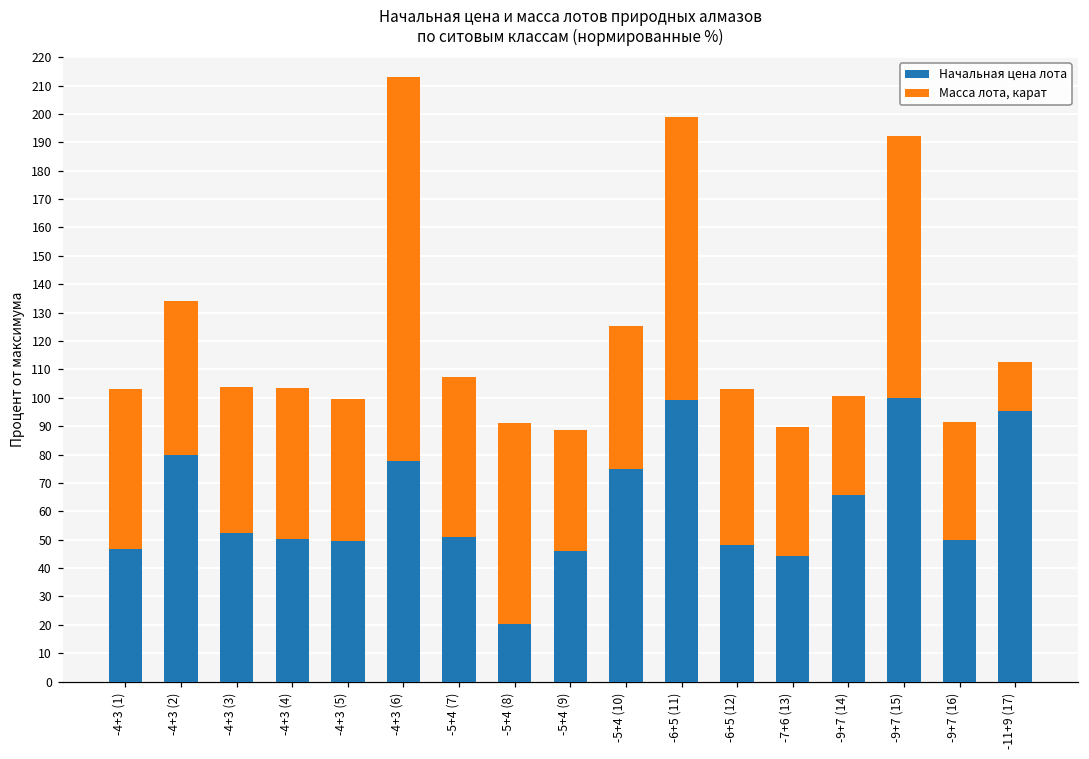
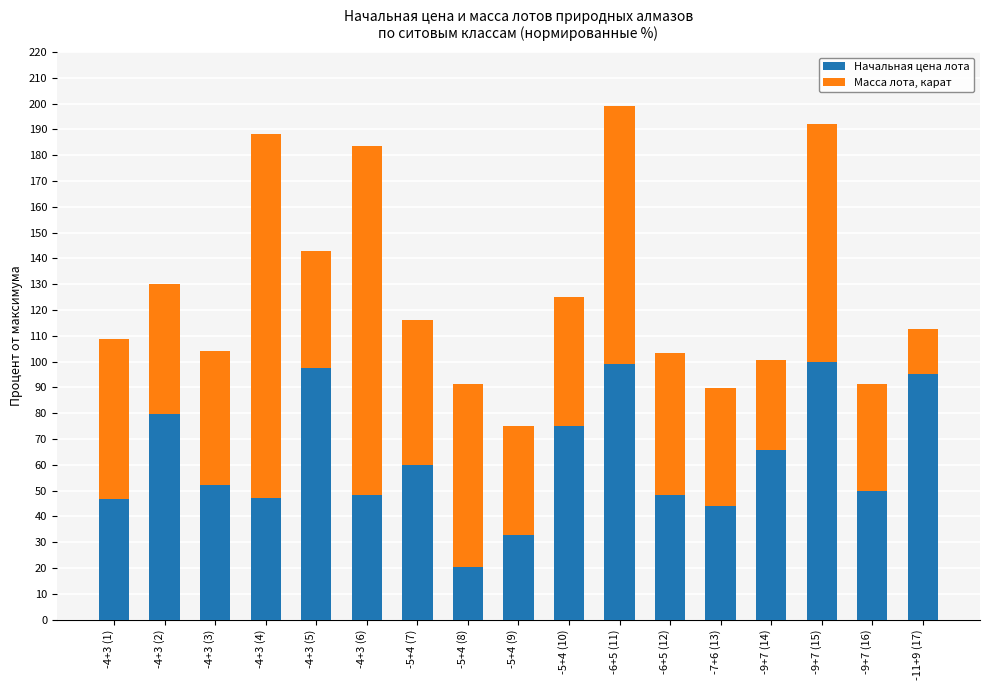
Масса лота, карат, -4+3 (1): 56 -> 62
Масса лота, карат, -4+3 (2): 54 -> 50
Начальная цена лота, -4+3 (4): 50 -> 47
Масса лота, карат, -4+3 (4): 53 -> 141
Начальная цена лота, -4+3 (5): 50 -> 97
Масса лота, карат, -4+3 (5): 50 -> 46
Начальная цена лота, -4+3 (6): 78 -> 48
Начальная цена лота, -5+4 (7): 51 -> 60
Начальная цена лота, -5+4 (9): 46 -> 33
